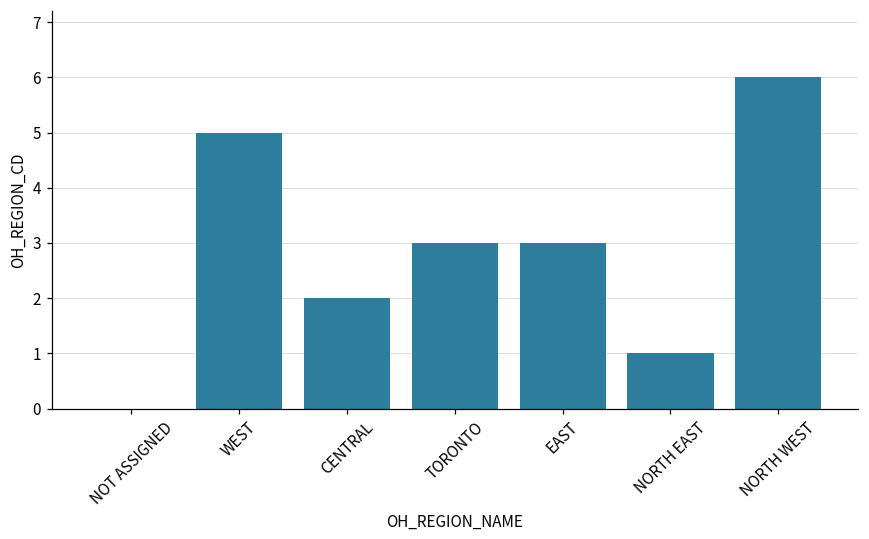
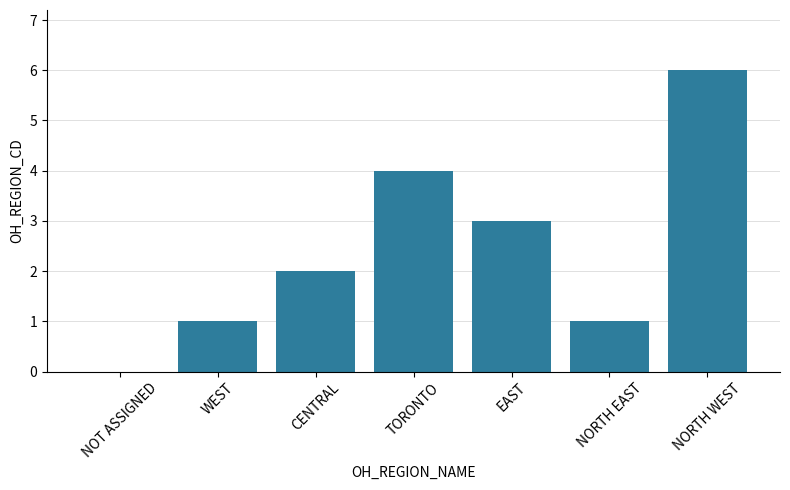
WEST: 5 -> 1
TORONTO: 3 -> 4
